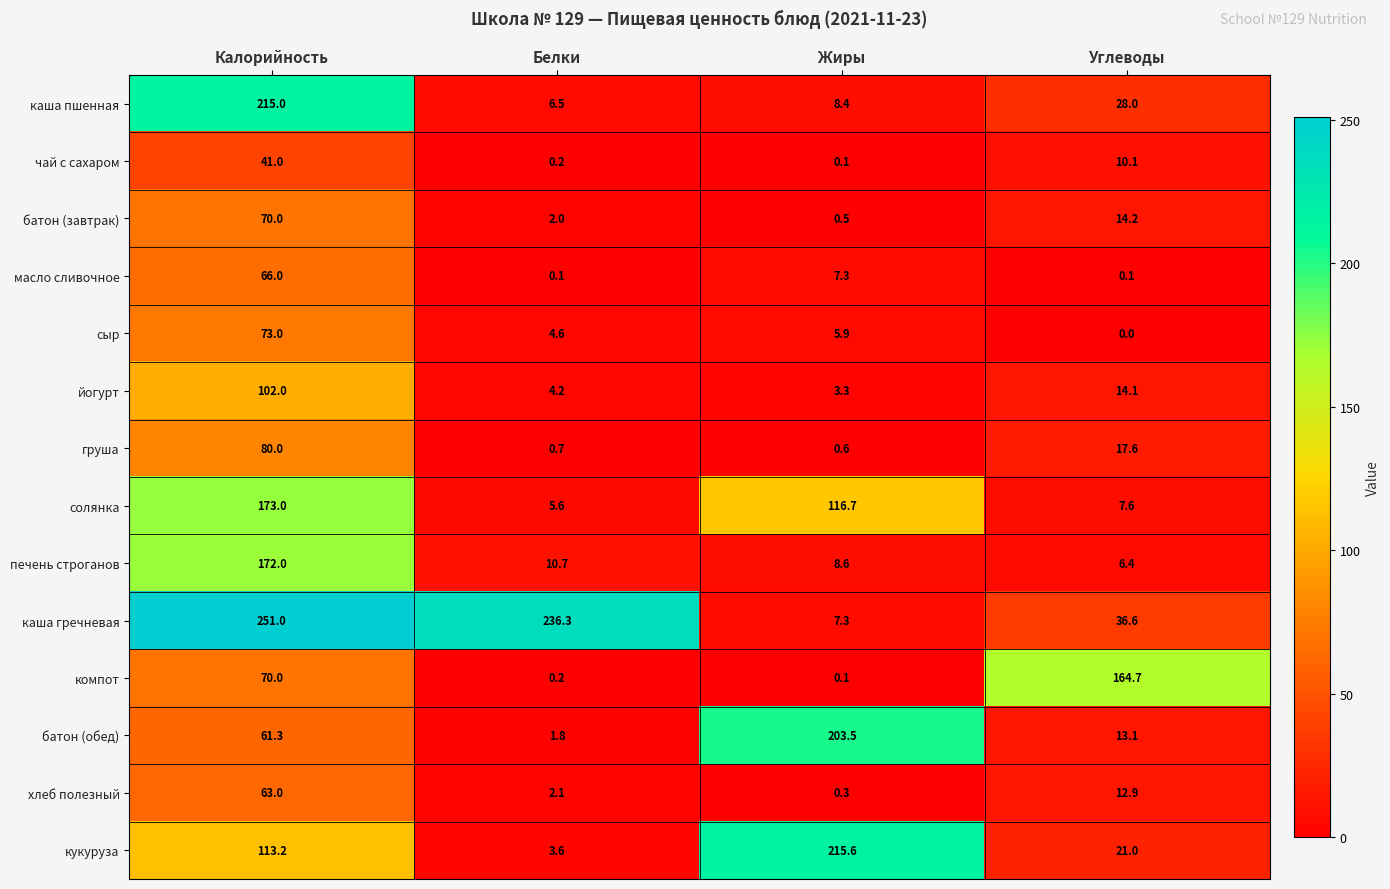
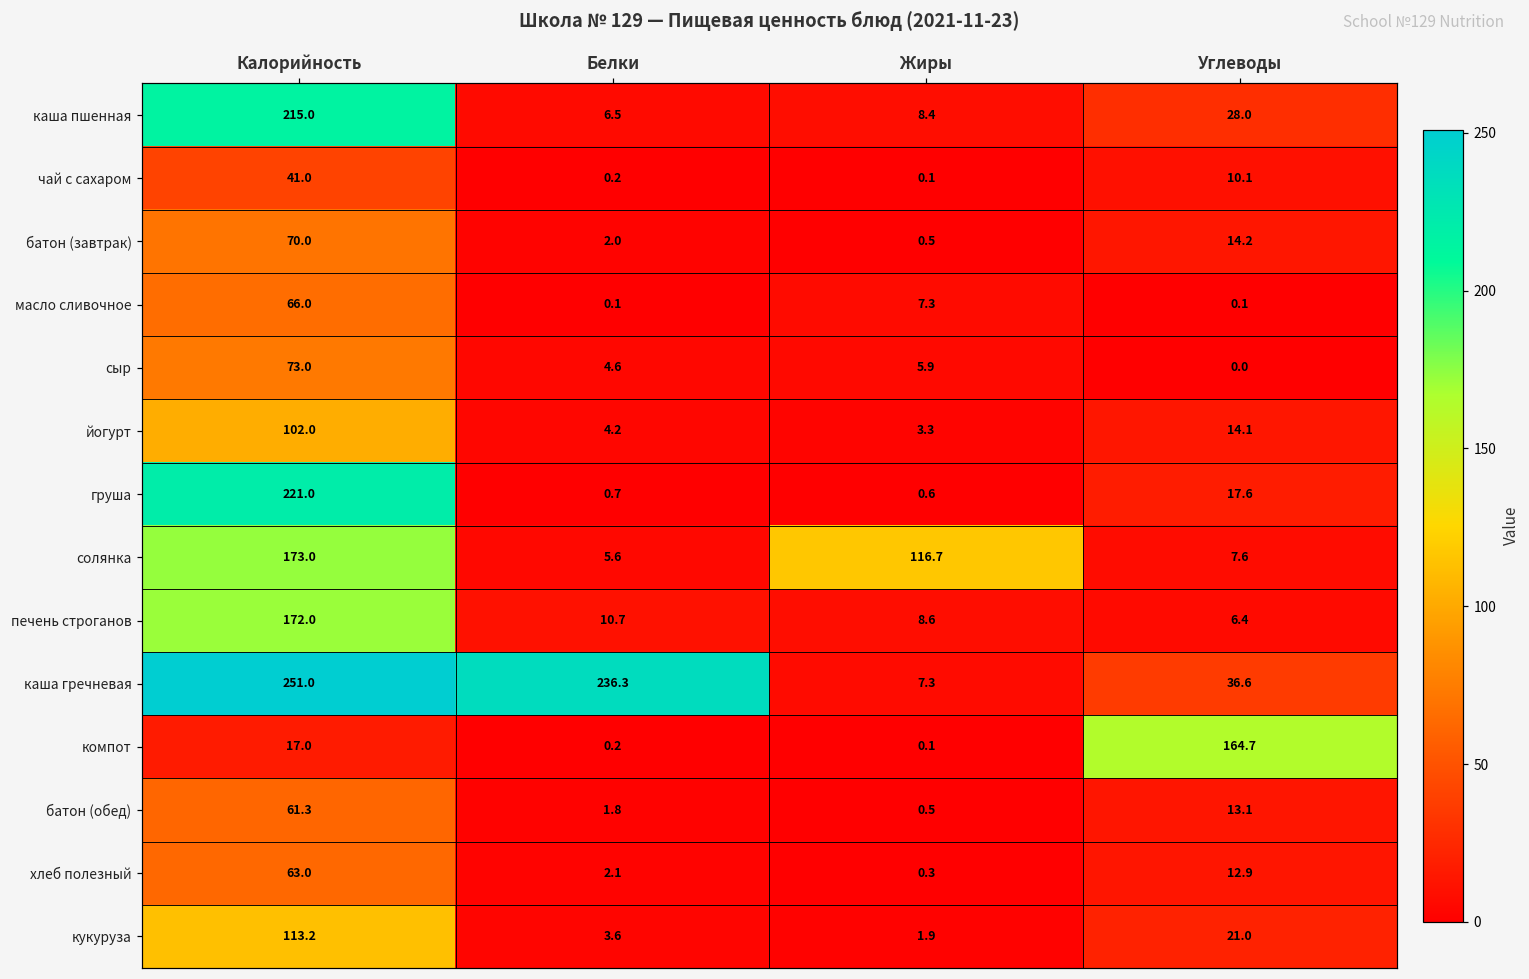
груша, Калорийность: 80.0 -> 221.0
компот, Калорийность: 70.0 -> 17.0
батон (обед), Жиры: 203.5 -> 0.5
кукуруза, Жиры: 215.6 -> 1.9
